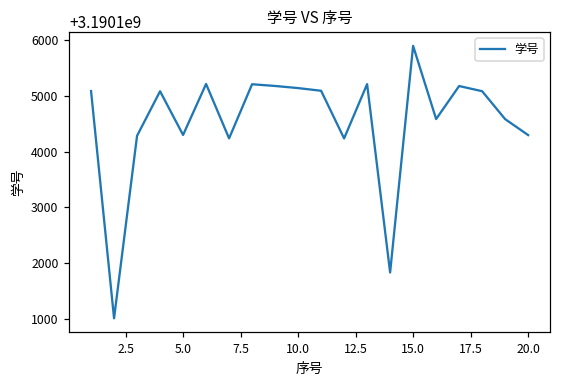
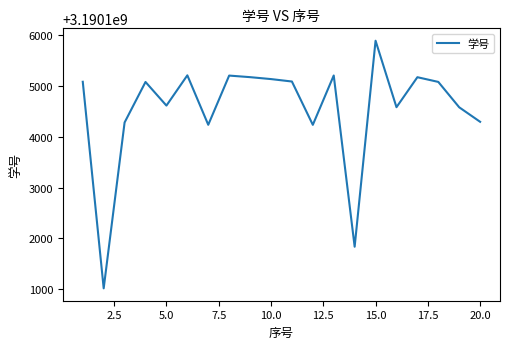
5.0: 3190104300 -> 3190104600
